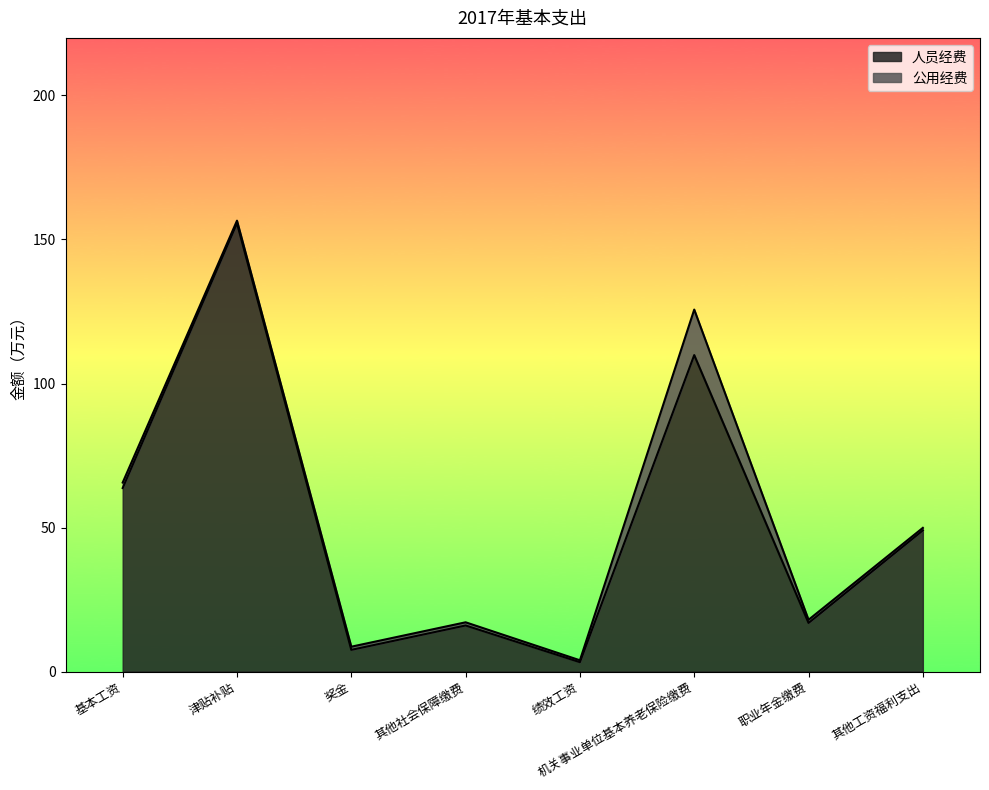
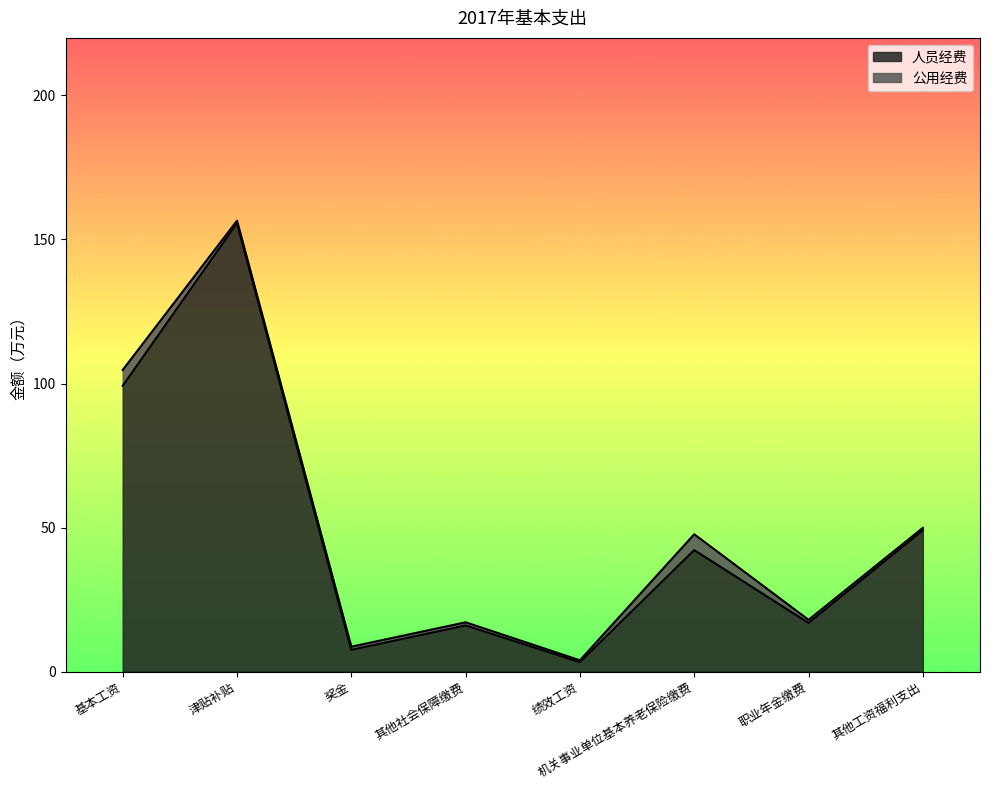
人员经费, 基本工资: 64 -> 99
公用经费, 基本工资: 2 -> 6
人员经费, 机关事业单位基本养老保险缴费: 110 -> 42
公用经费, 机关事业单位基本养老保险缴费: 16 -> 6
